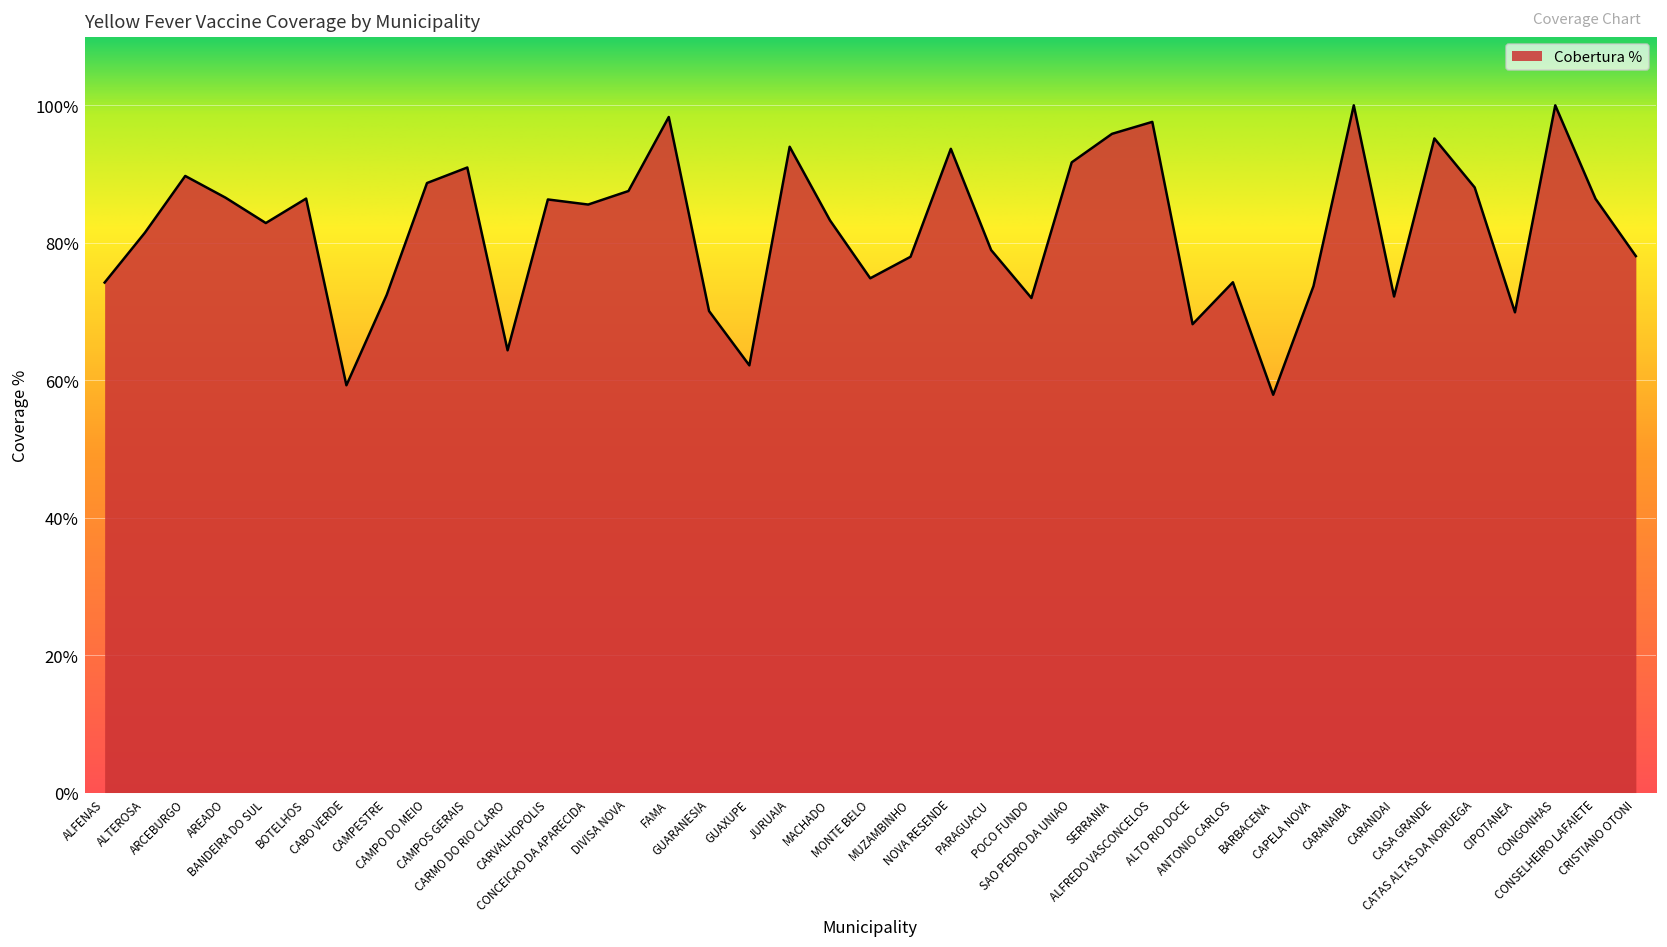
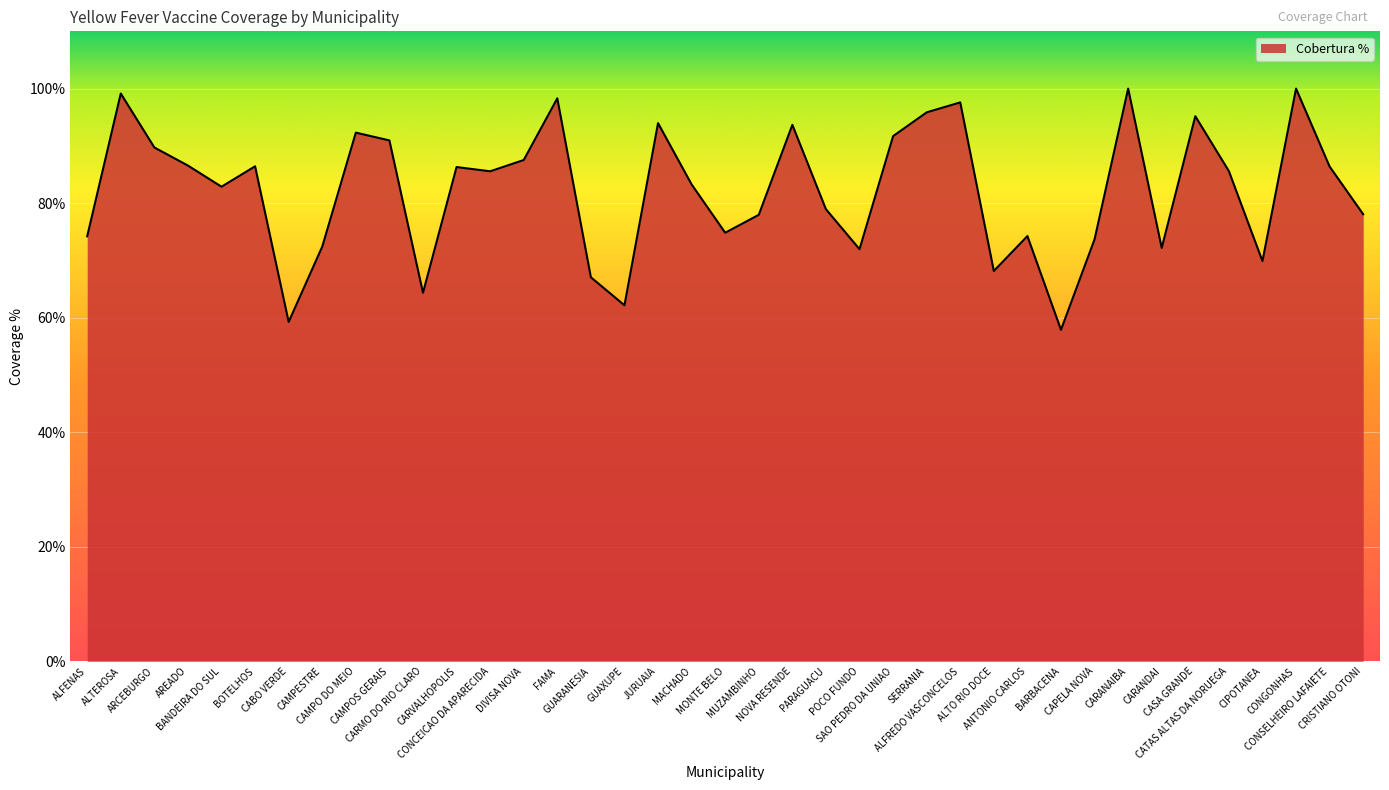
ALTEROSA: 81% -> 99%
CAMPO DO MEIO: 89% -> 92%
GUARANESIA: 70% -> 67%
CATAS ALTAS DA NORUEGA: 88% -> 86%
